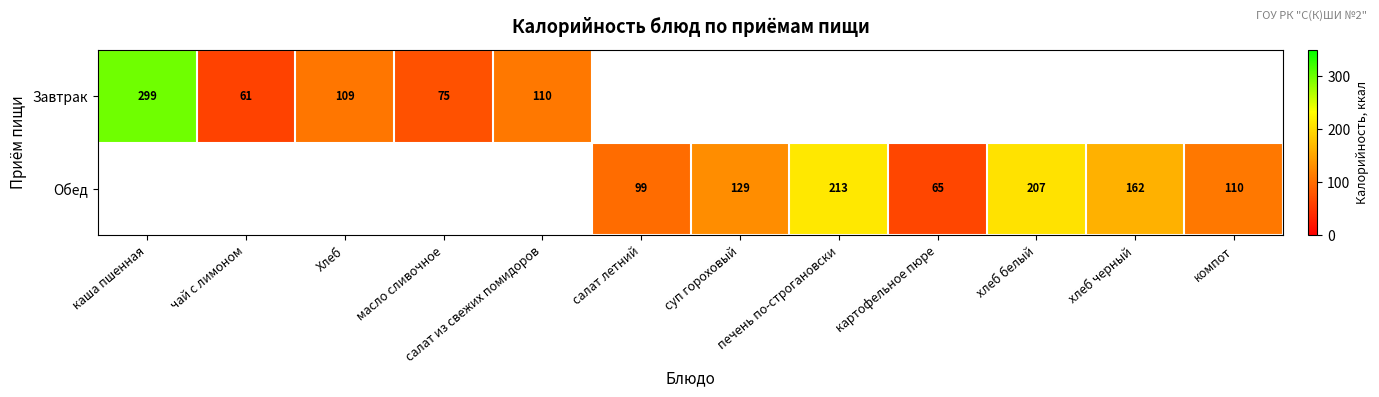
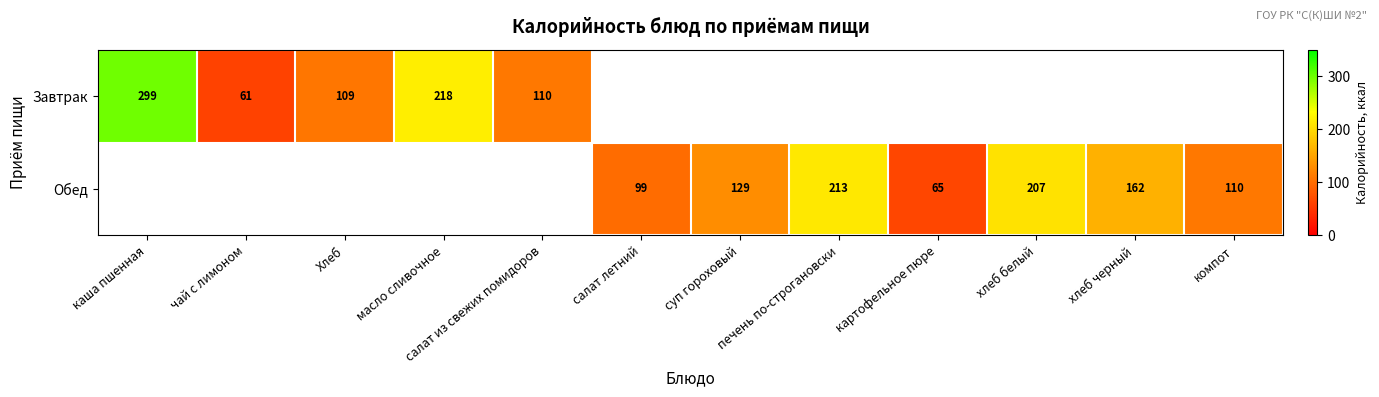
Завтрак, масло сливочное: 75 -> 218
